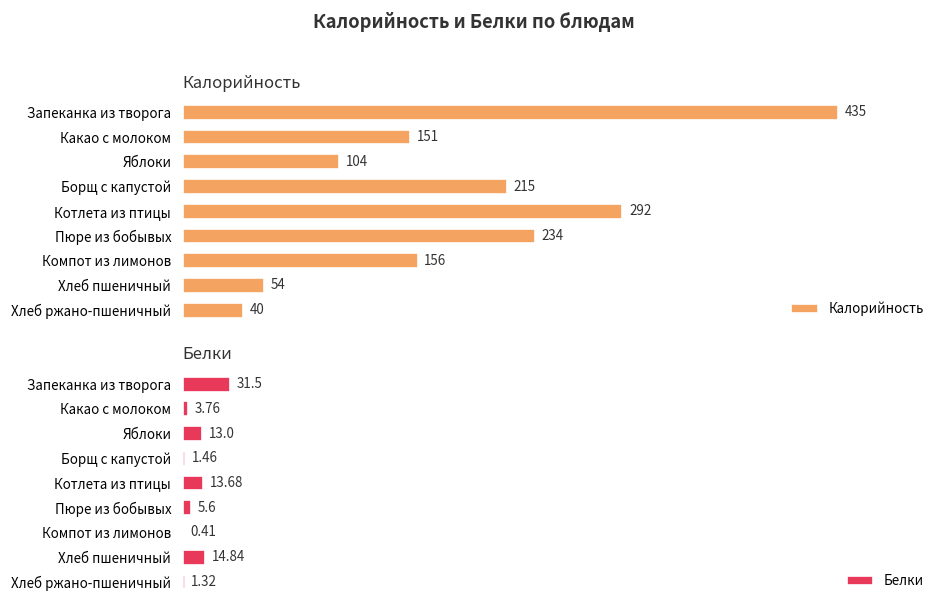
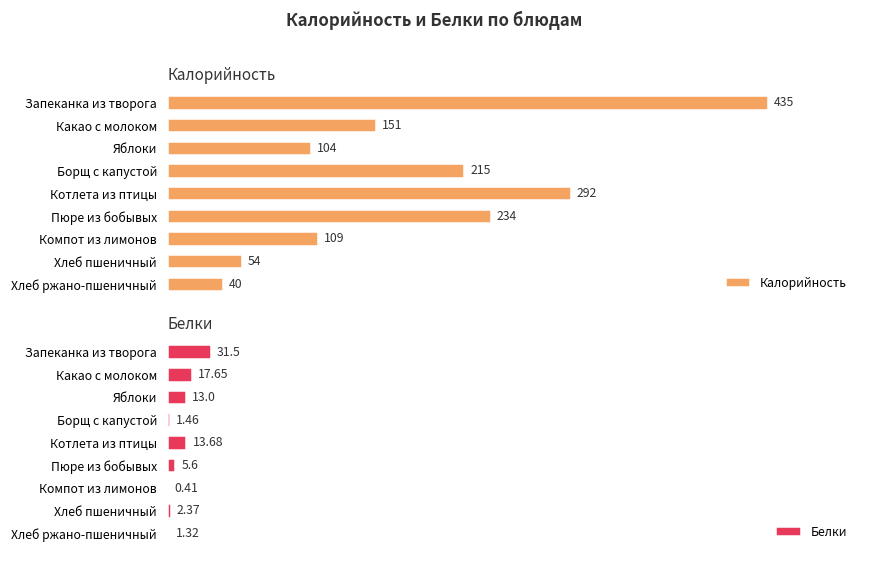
Калорийность, Компот из лимонов: 156 -> 109
Белки, Какао с молоком: 3.76 -> 17.65
Белки, Хлеб пшеничный: 14.84 -> 2.37
